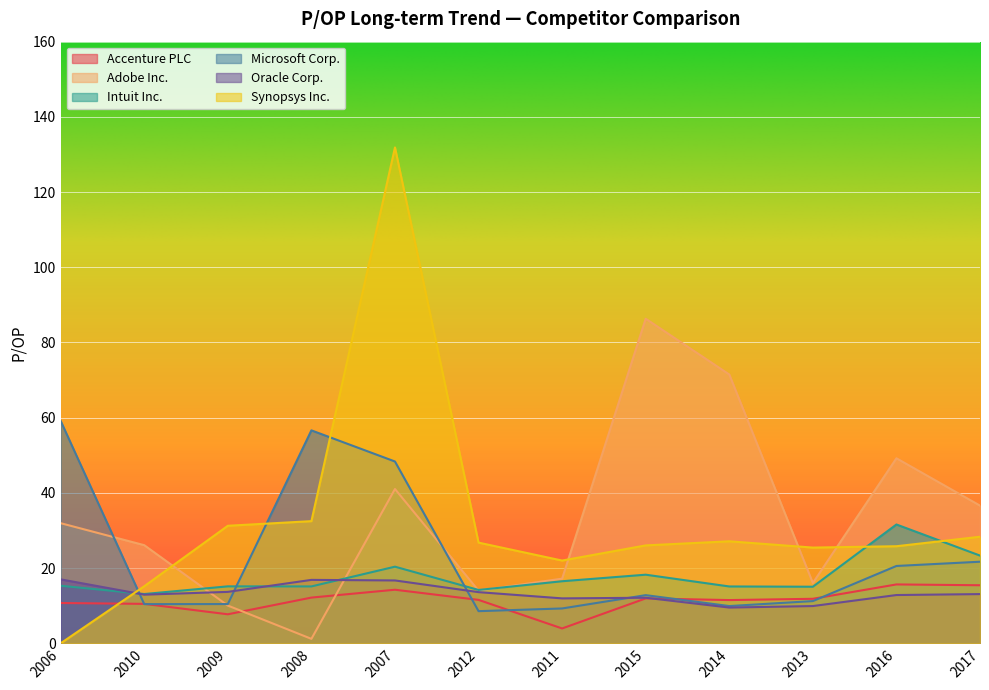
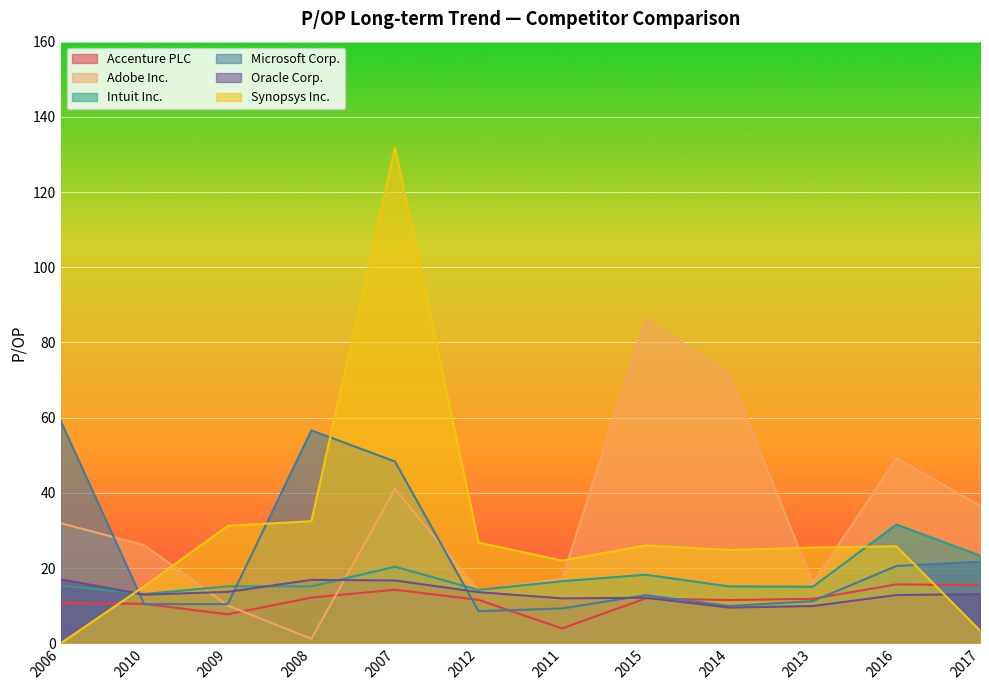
Synopsys Inc., 2014: 27 -> 25
Synopsys Inc., 2017: 28 -> 3
